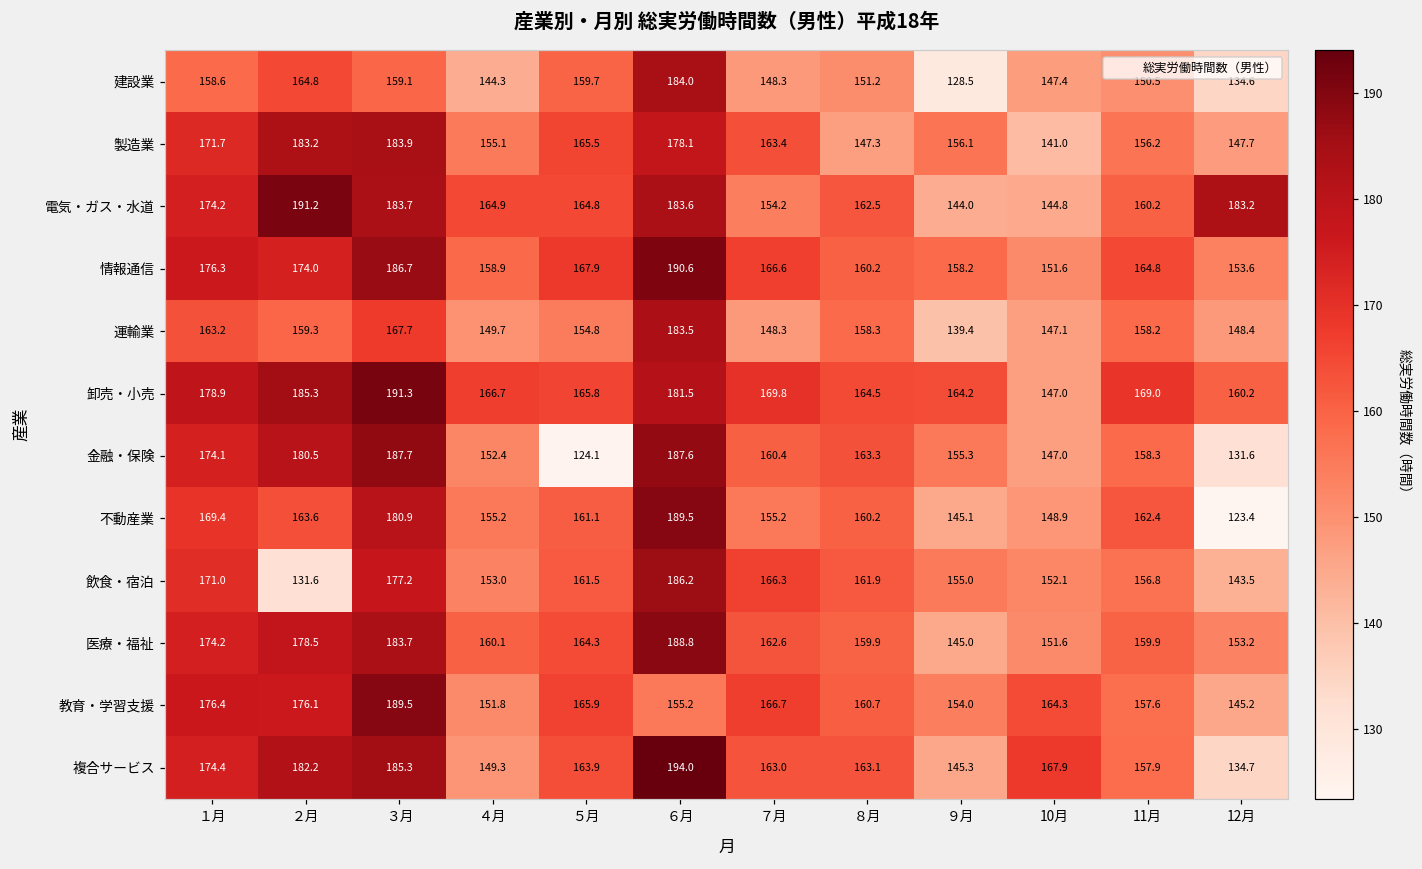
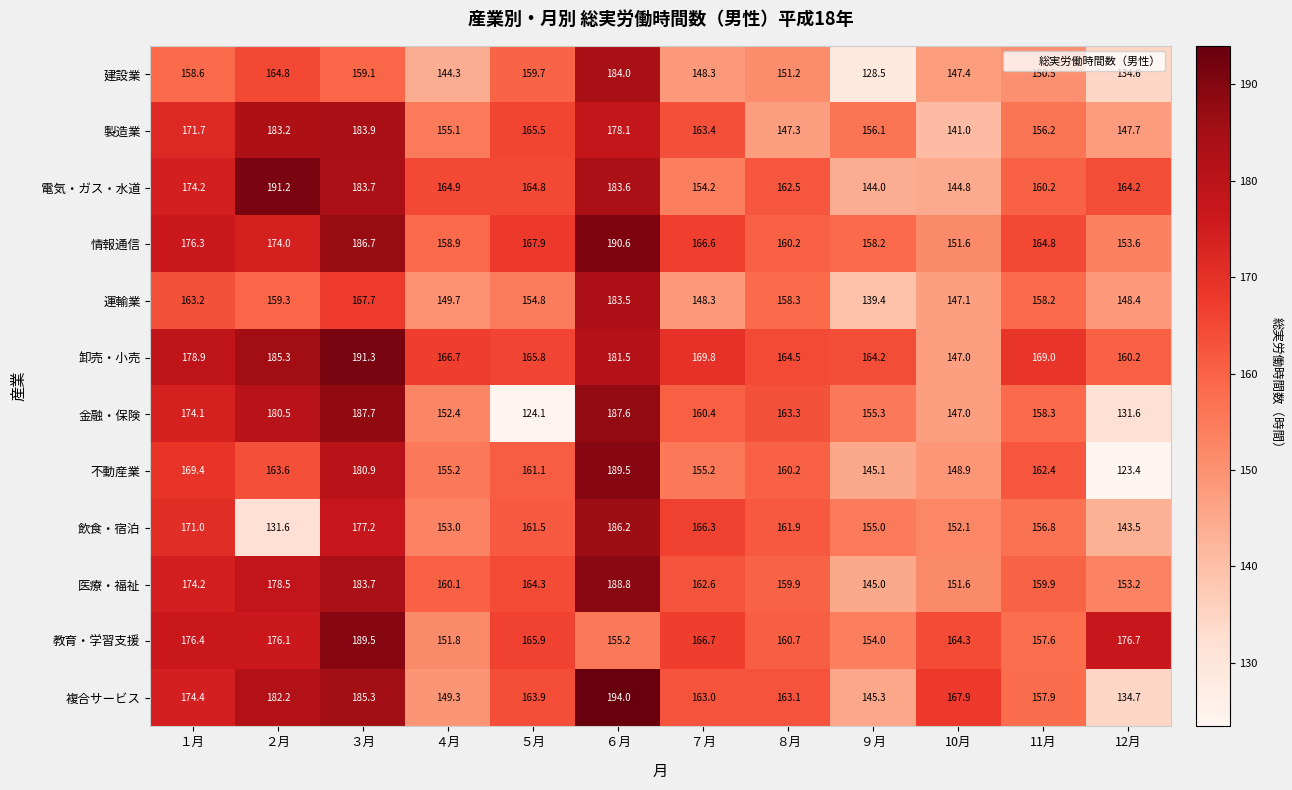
電気・ガス・水道, 12月: 183.2 -> 164.2
教育・学習支援, 12月: 145.2 -> 176.7
